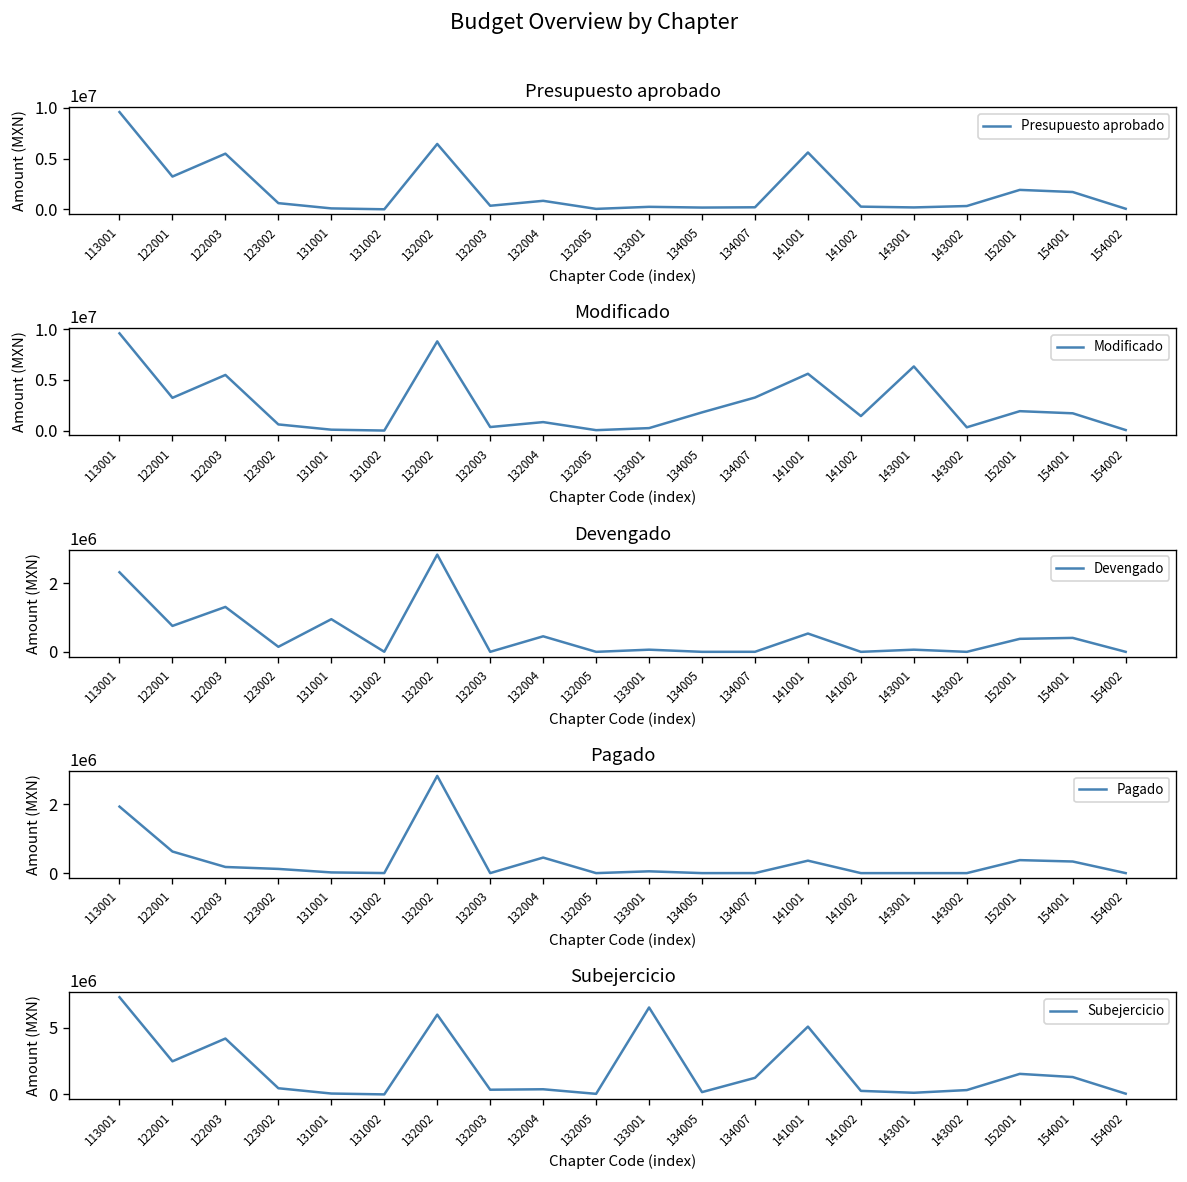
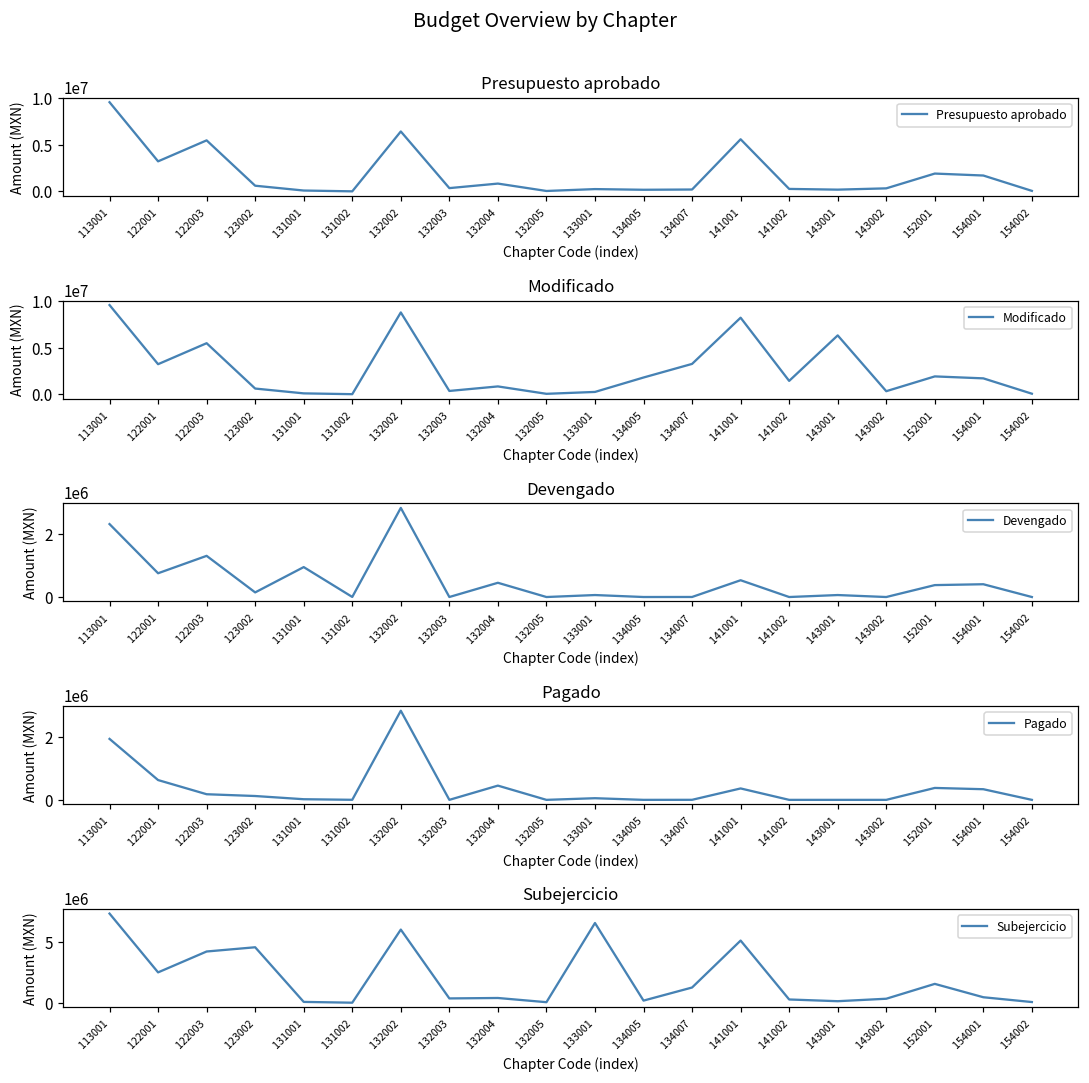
Modificado, 141001: 6000000 -> 8000000
Subejercicio, 123002: 500000 -> 4500000
Subejercicio, 154001: 1300000 -> 500000
